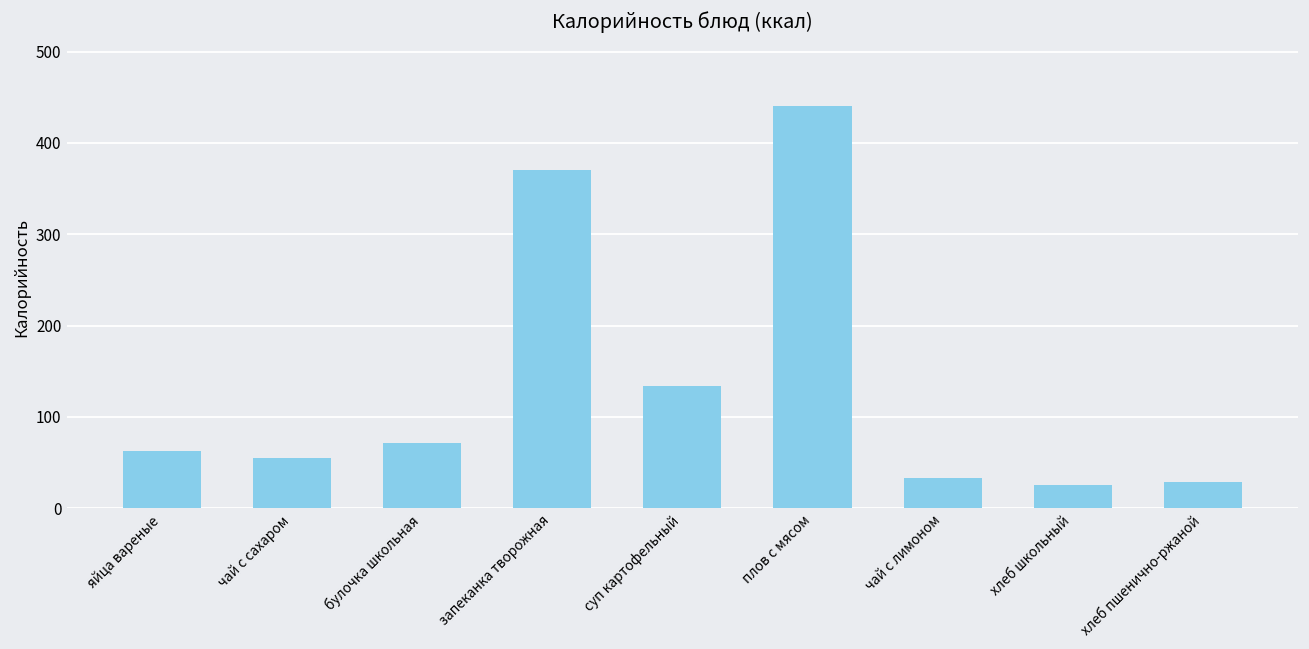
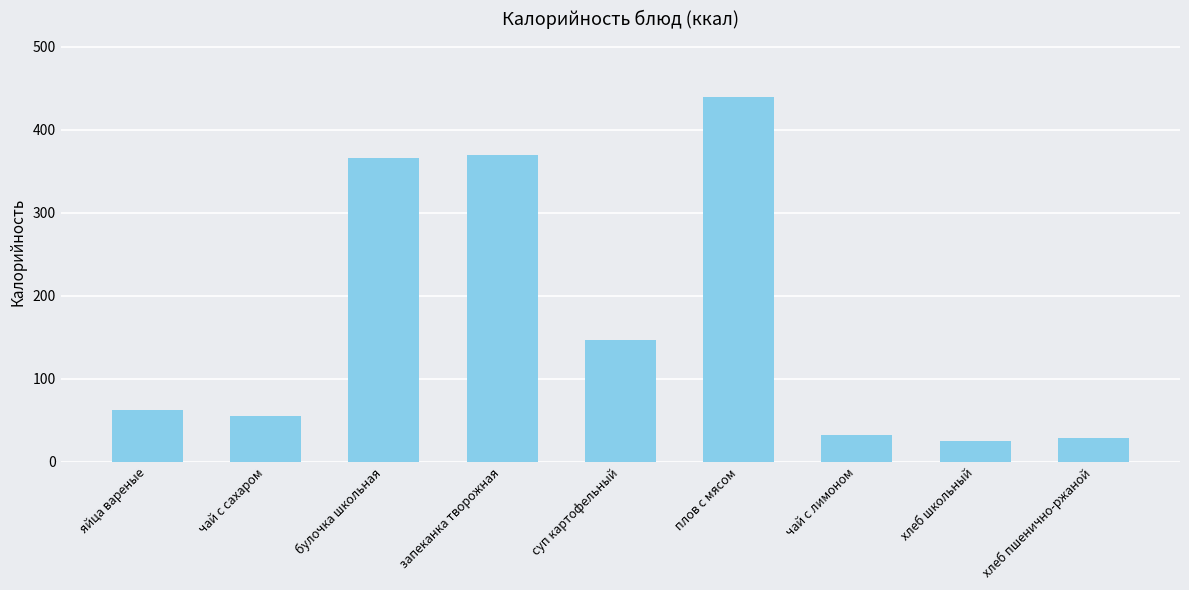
булочка школьная: 70 -> 370
суп картофельный: 130 -> 150
